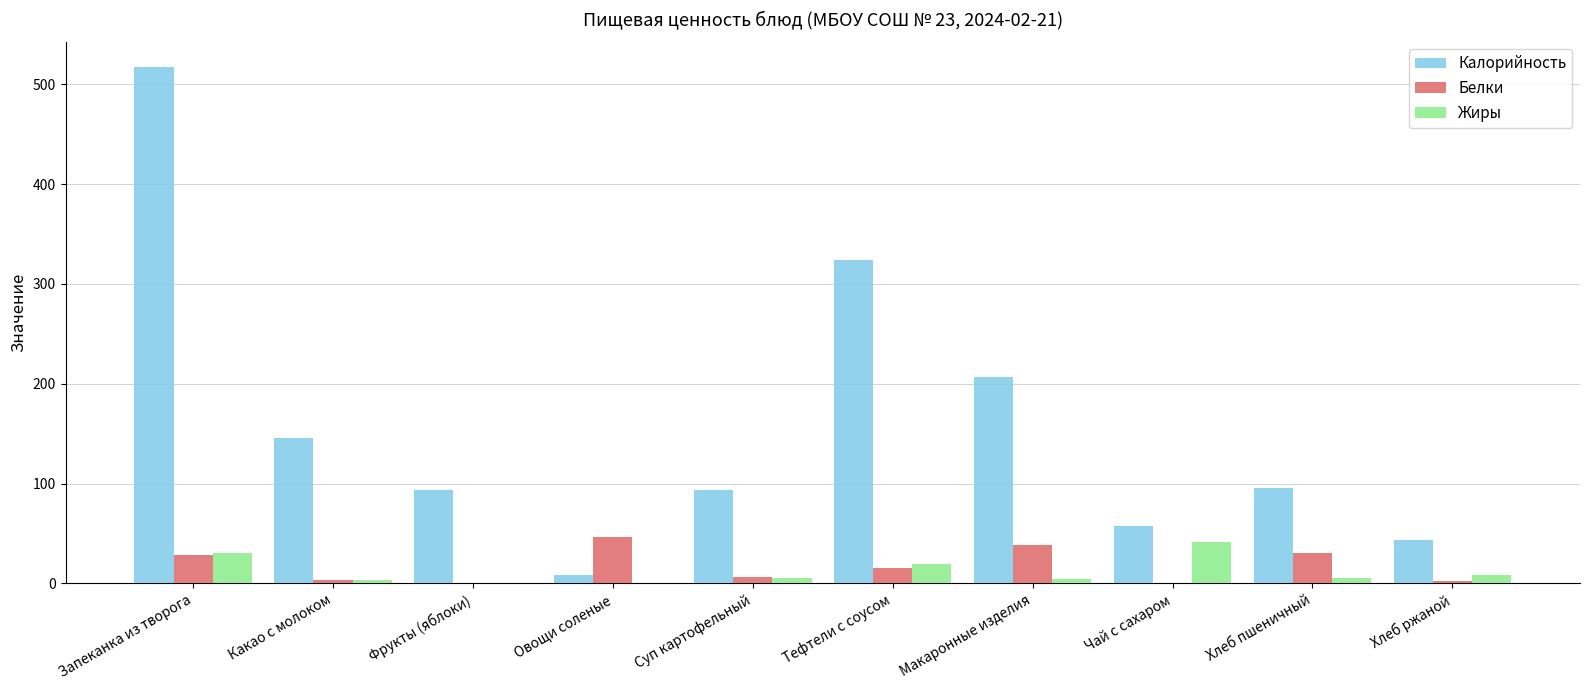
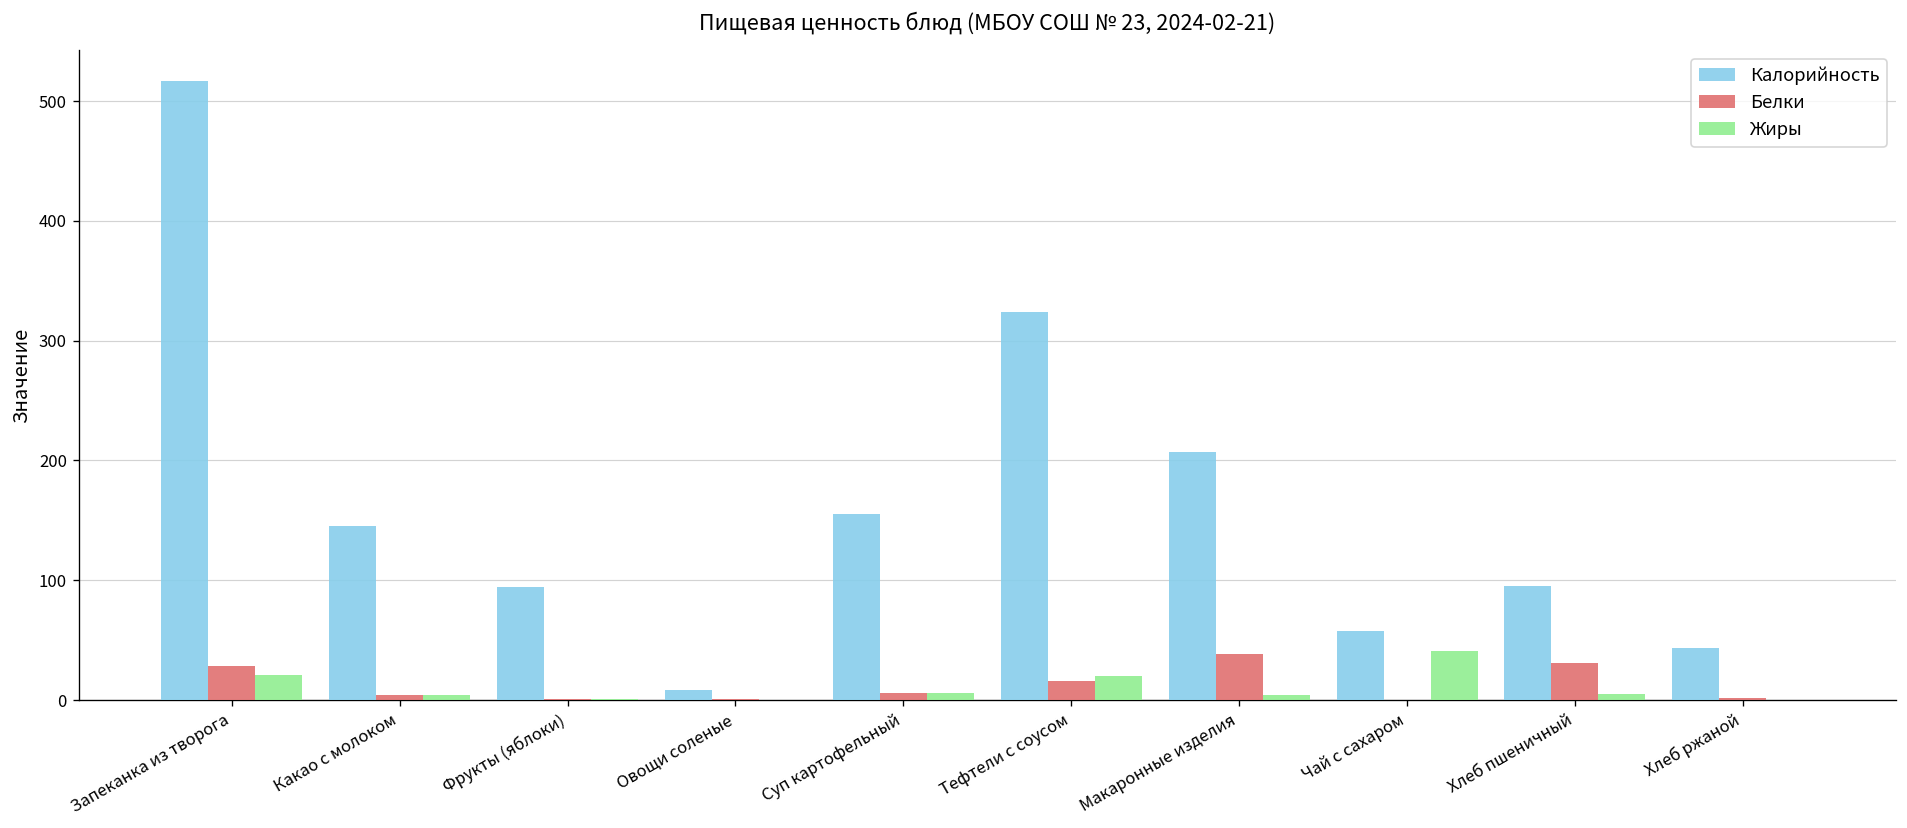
Жиры, Запеканка из творога: 30 -> 20
Белки, Овощи соленые: 50 -> 0
Калорийность, Суп картофельный: 90 -> 160
Жиры, Хлеб ржаной: 10 -> 0
